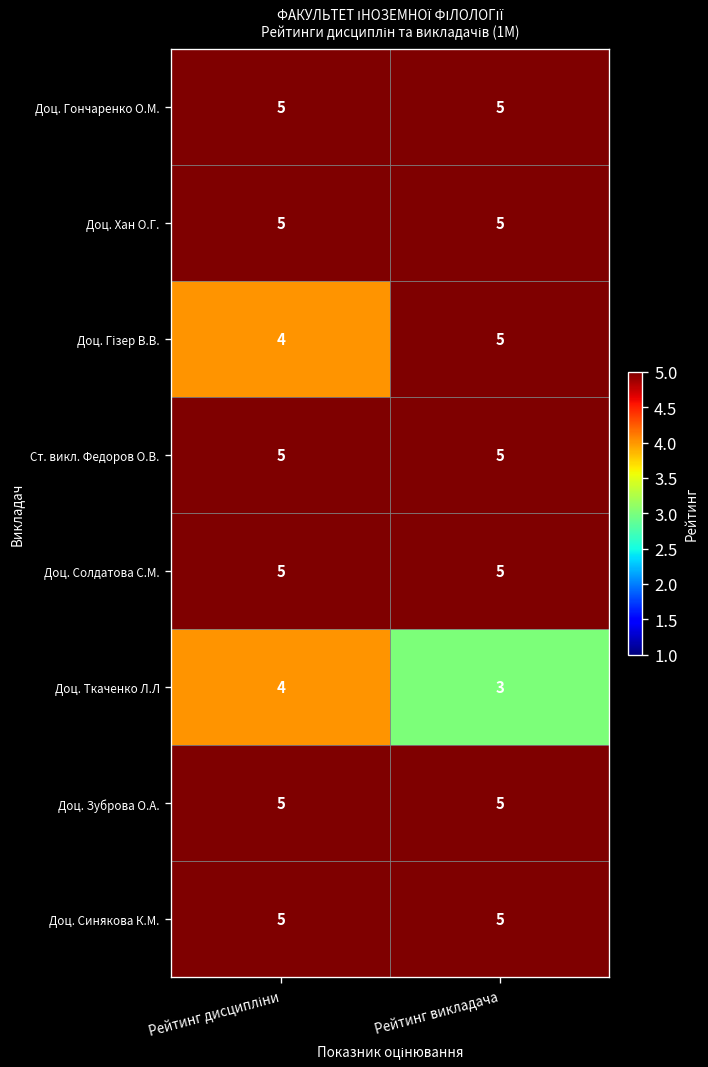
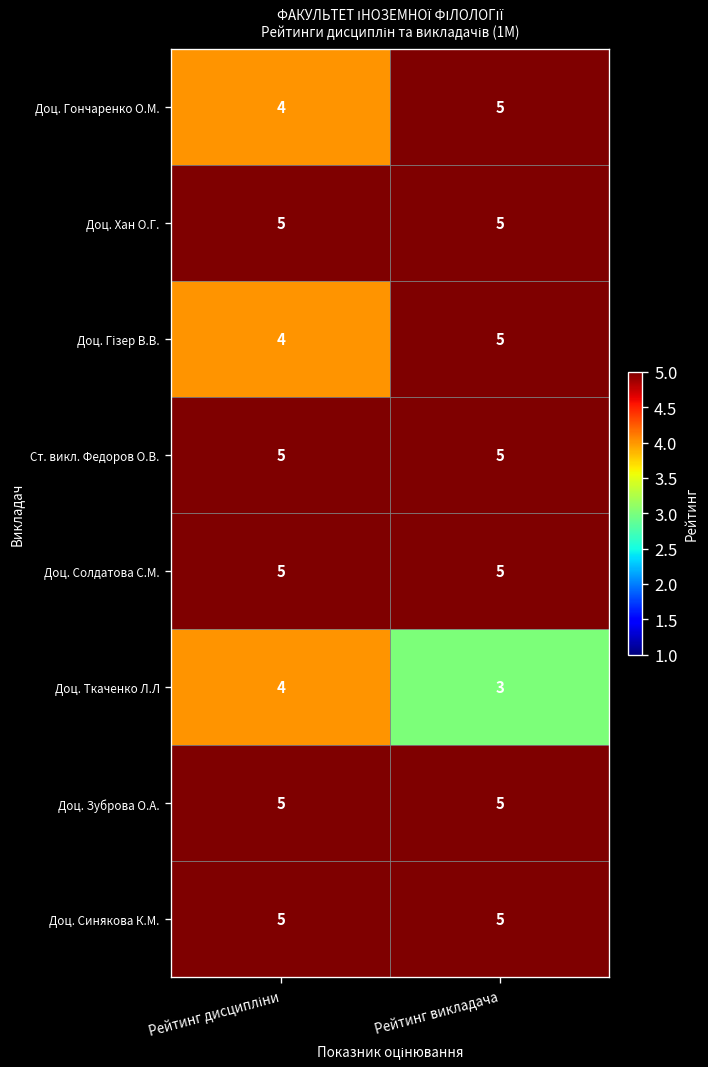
Доц. Гончаренко О.М., Рейтинг дисципліни: 5 -> 4
